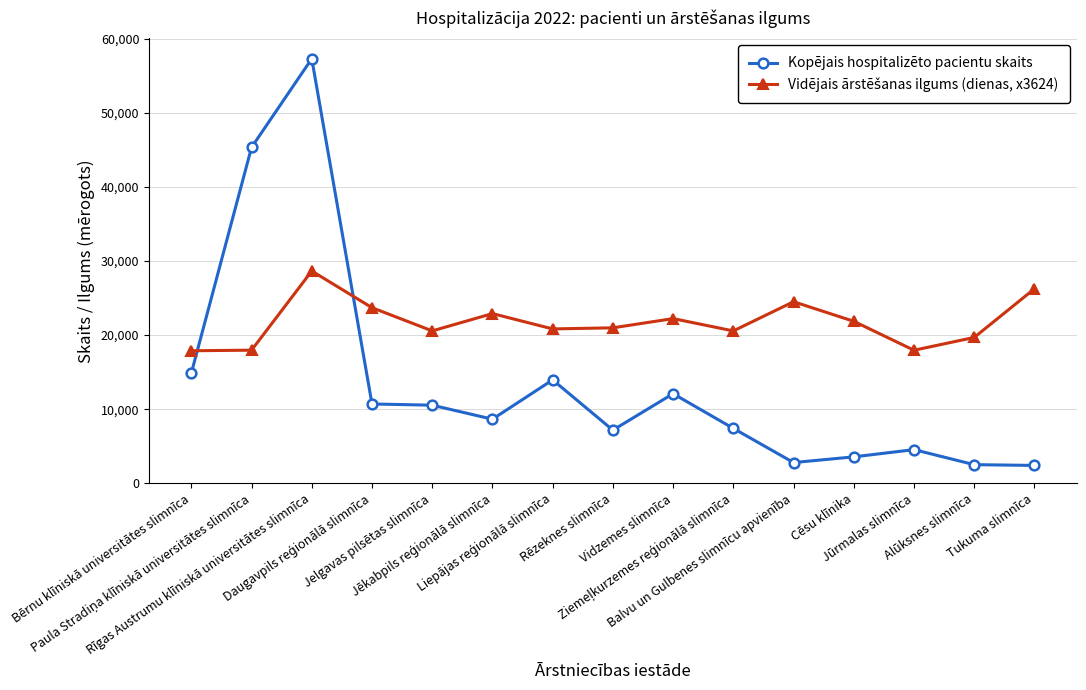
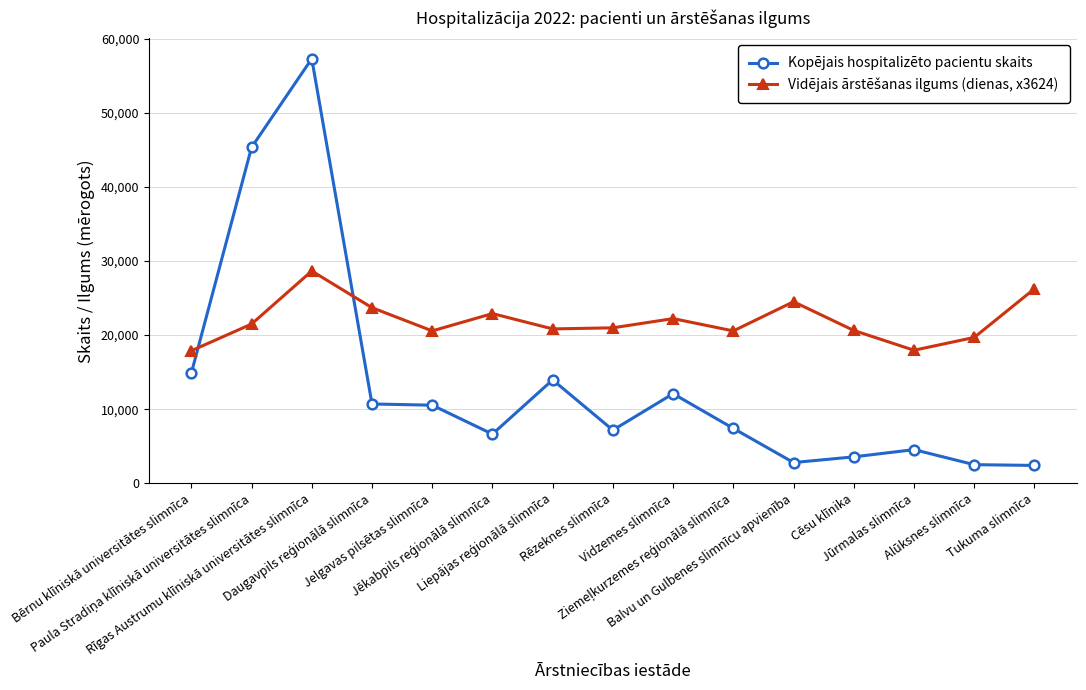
Vidējais ārstēšanas ilgums (dienas, x3624), Paula Stradiņa klīniskā universitātes slimnīca: 18,000 -> 21,000
Kopējais hospitalizēto pacientu skaits, Jēkabpils reģionālā slimnīca: 9,000 -> 7,000
Vidējais ārstēšanas ilgums (dienas, x3624), Cēsu klīnika: 22,000 -> 21,000
